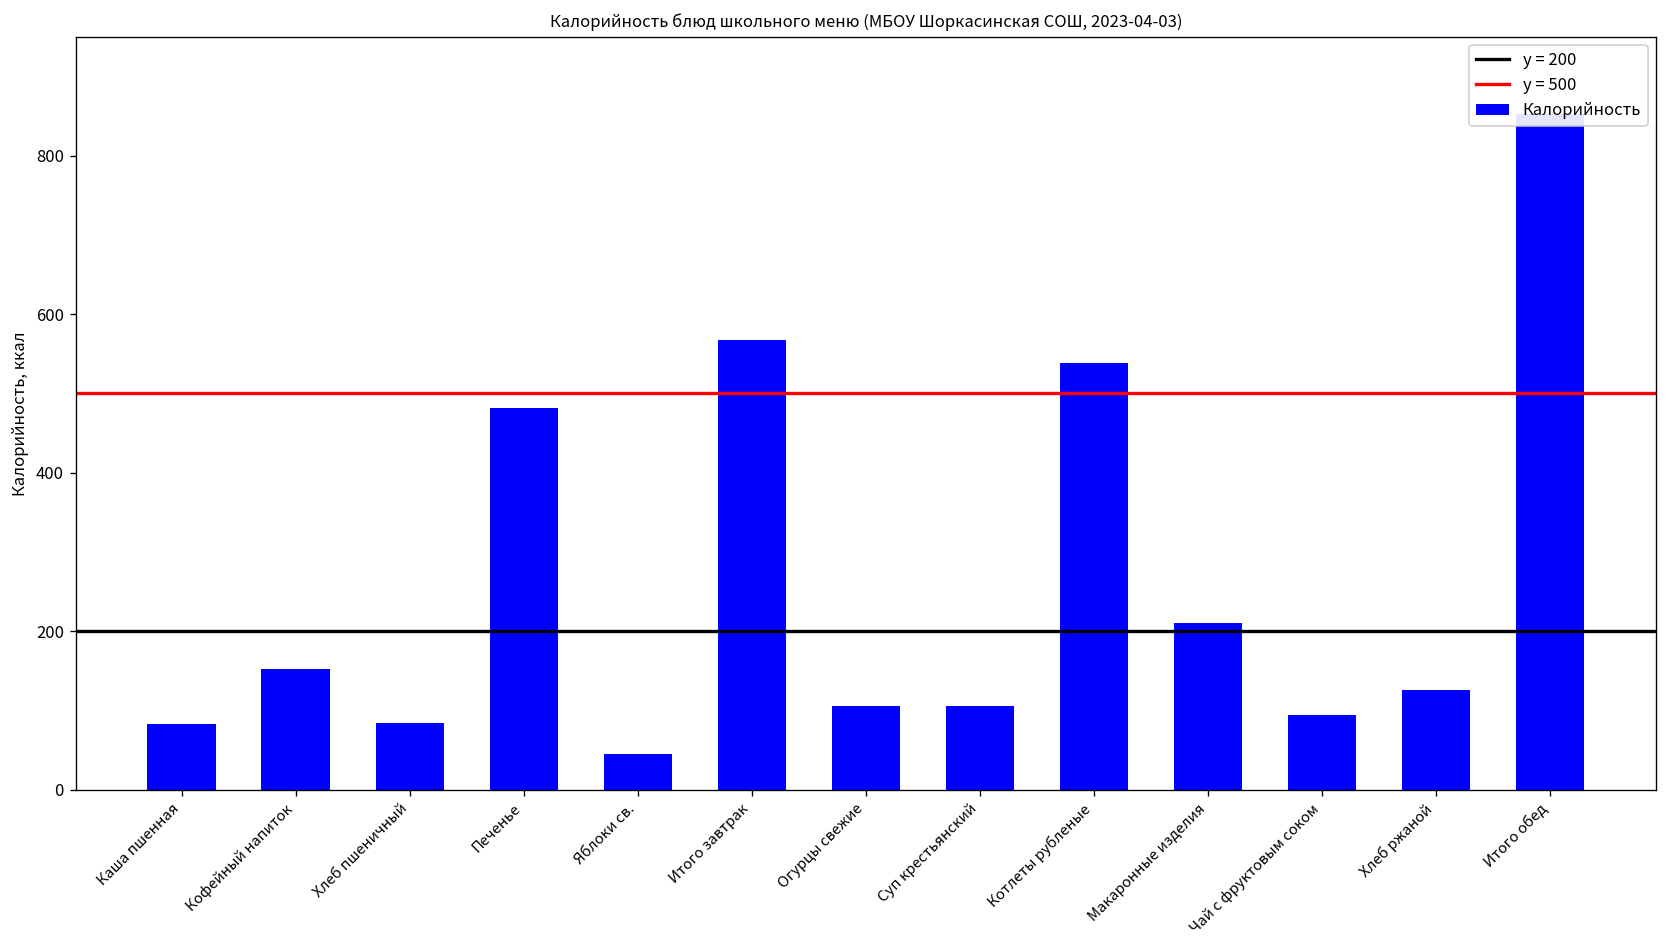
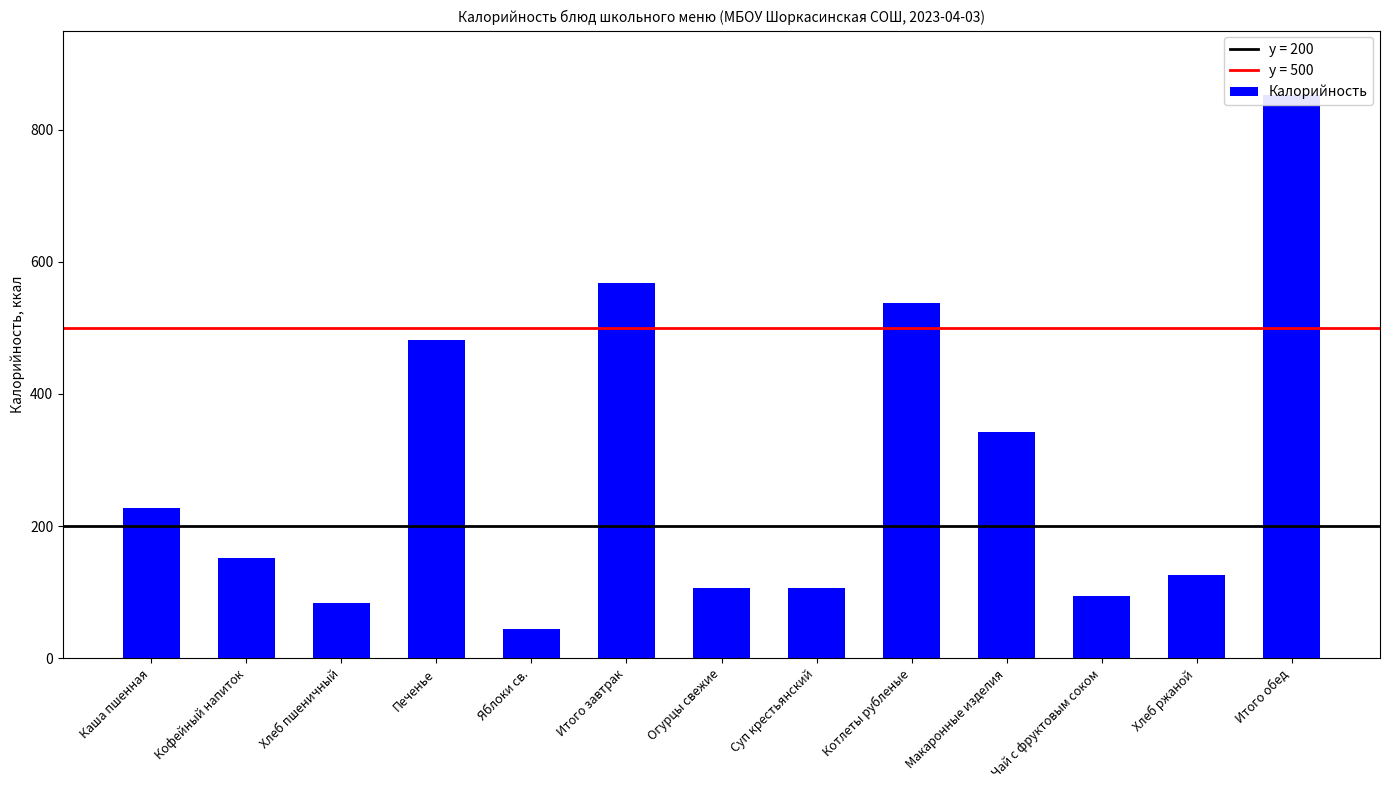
Каша пшенная: 80 -> 230
Макаронные изделия: 210 -> 340
